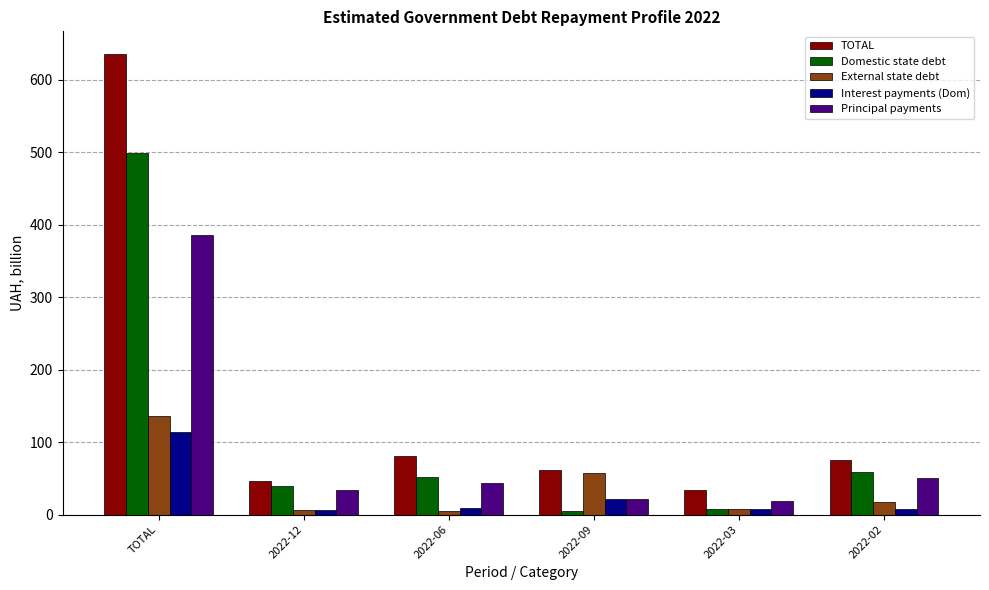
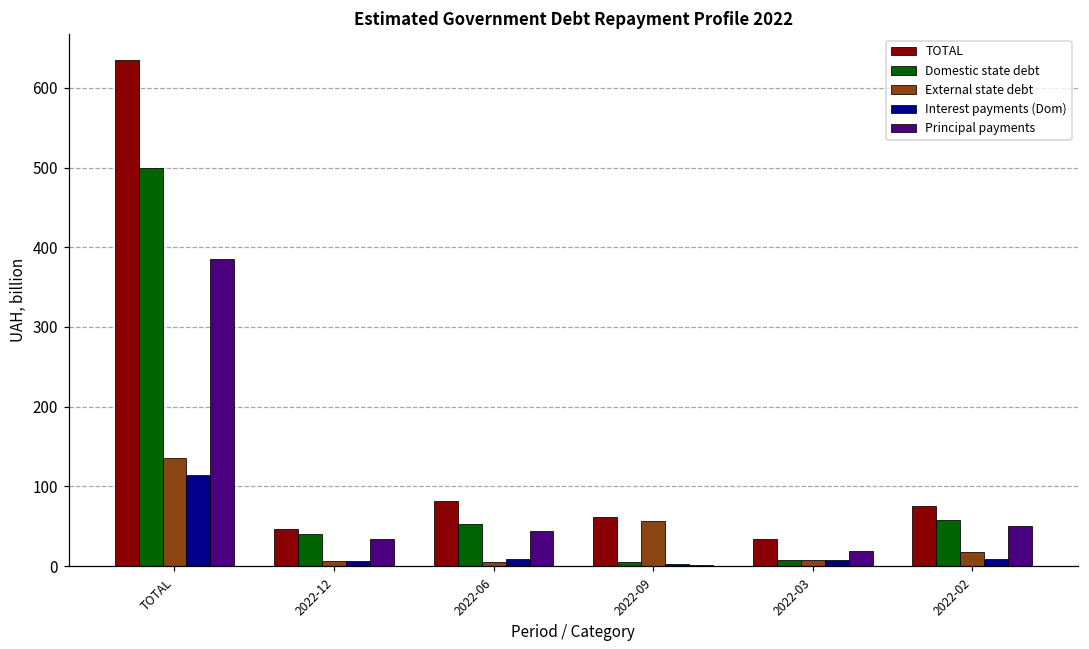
Interest payments (Dom), 2022-09: 20 -> 0
Principal payments, 2022-09: 20 -> 0
